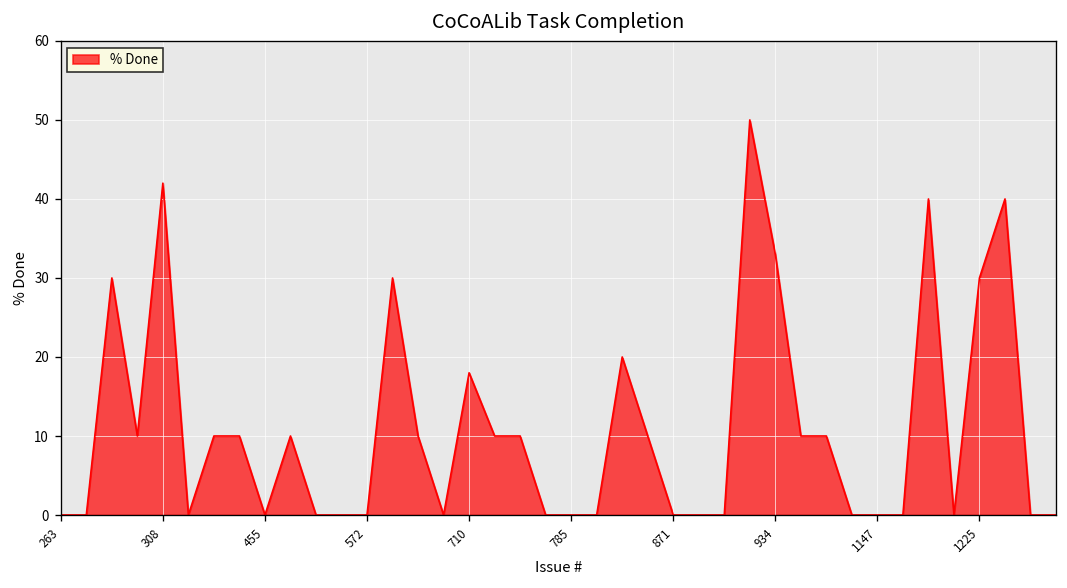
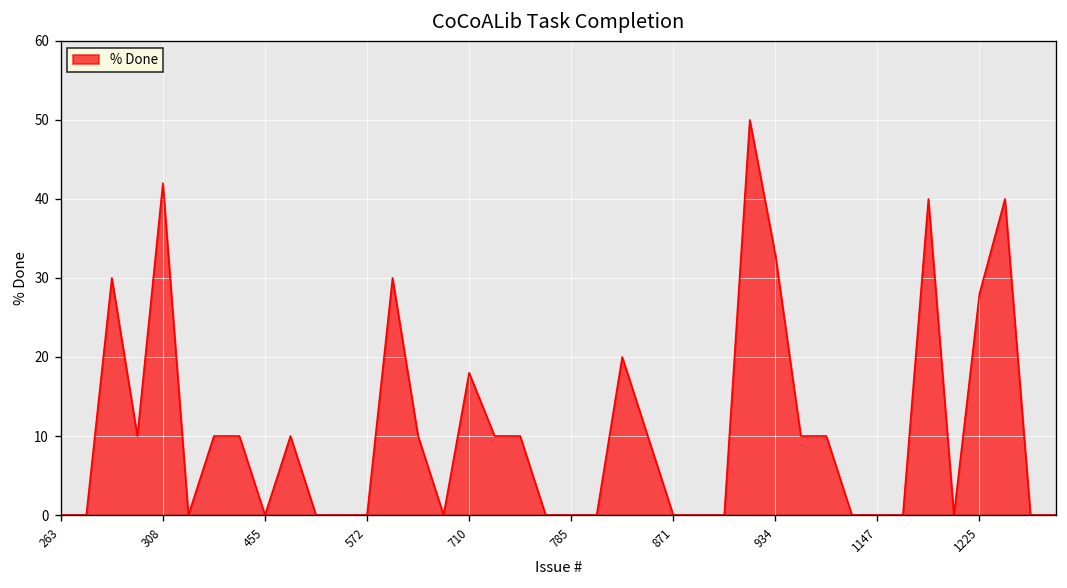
1225: 30 -> 28
